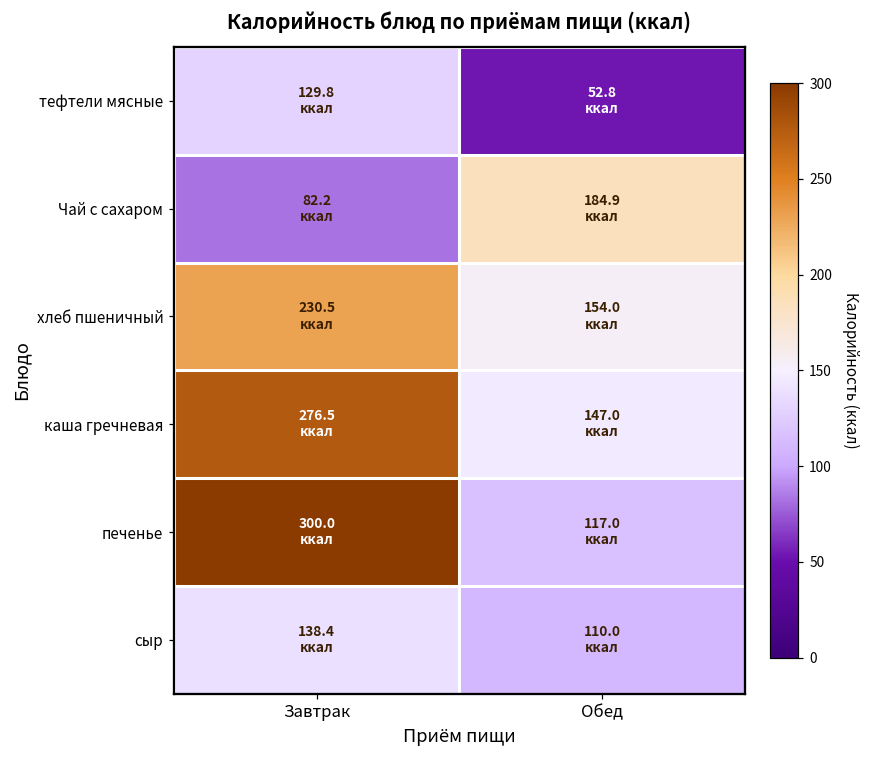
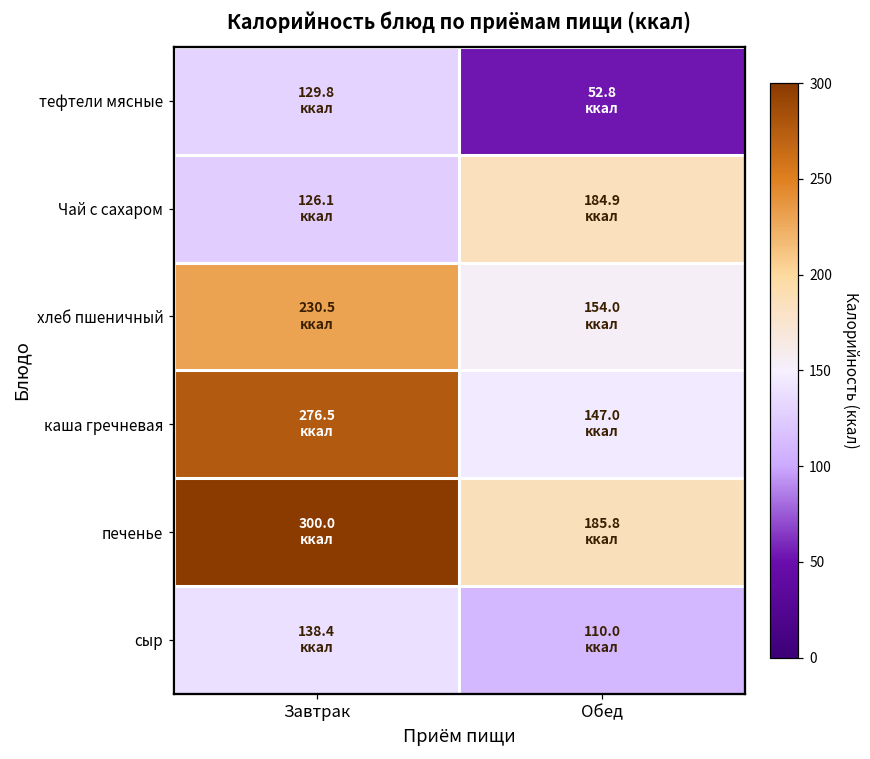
Чай с сахаром, Завтрак: 82.2 -> 126.1
печенье, Обед: 117.0 -> 185.8
